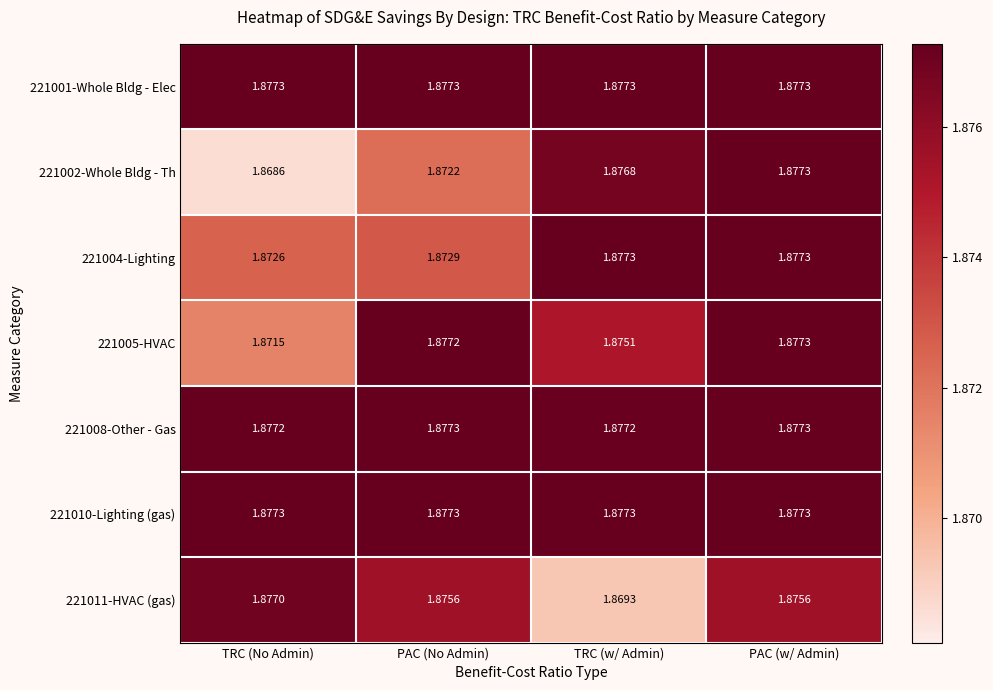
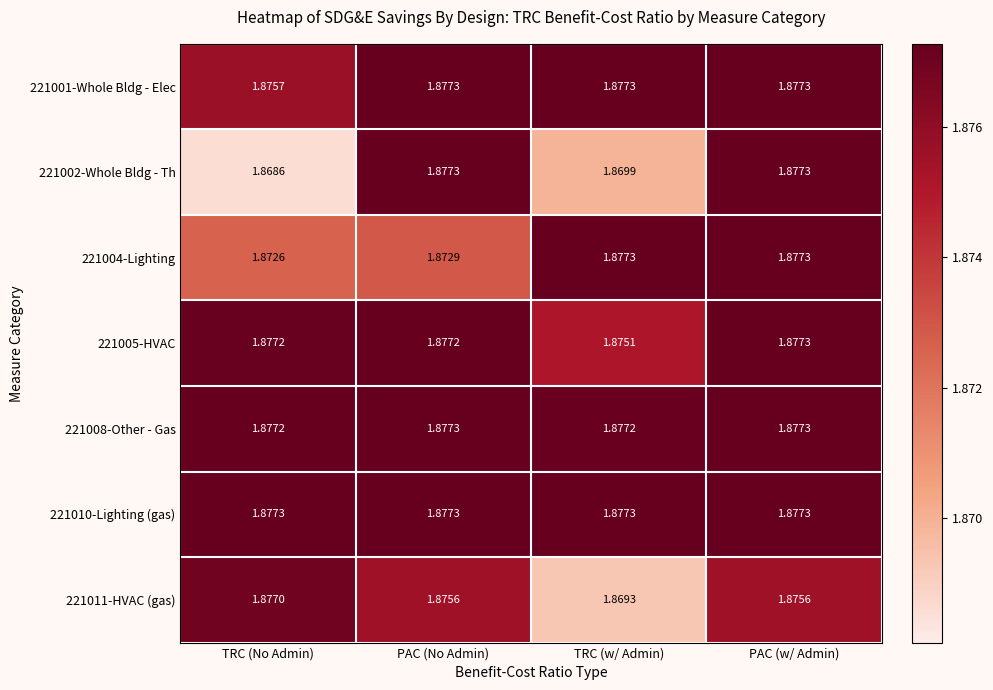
221001-Whole Bldg - Elec, TRC (No Admin): 1.8773 -> 1.8757
221002-Whole Bldg - Th, PAC (No Admin): 1.8722 -> 1.8773
221002-Whole Bldg - Th, TRC (w/ Admin): 1.8768 -> 1.8699
221005-HVAC, TRC (No Admin): 1.8715 -> 1.8772
